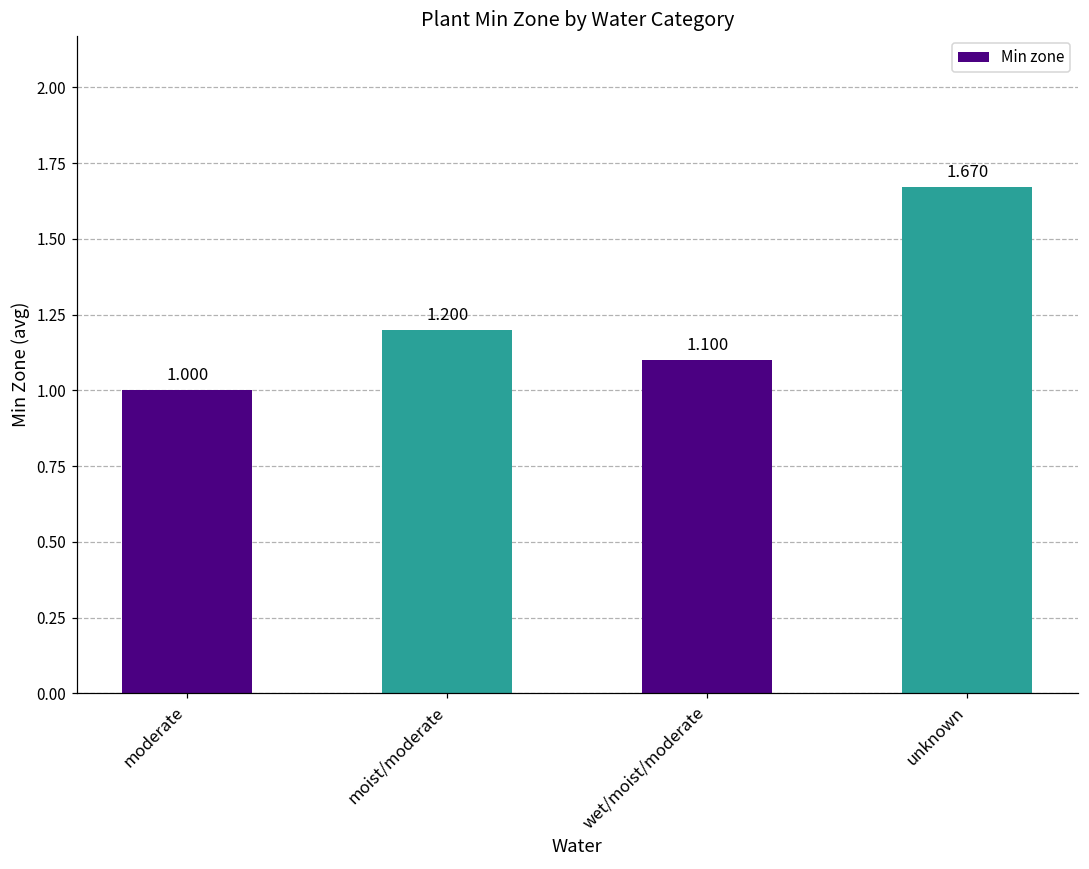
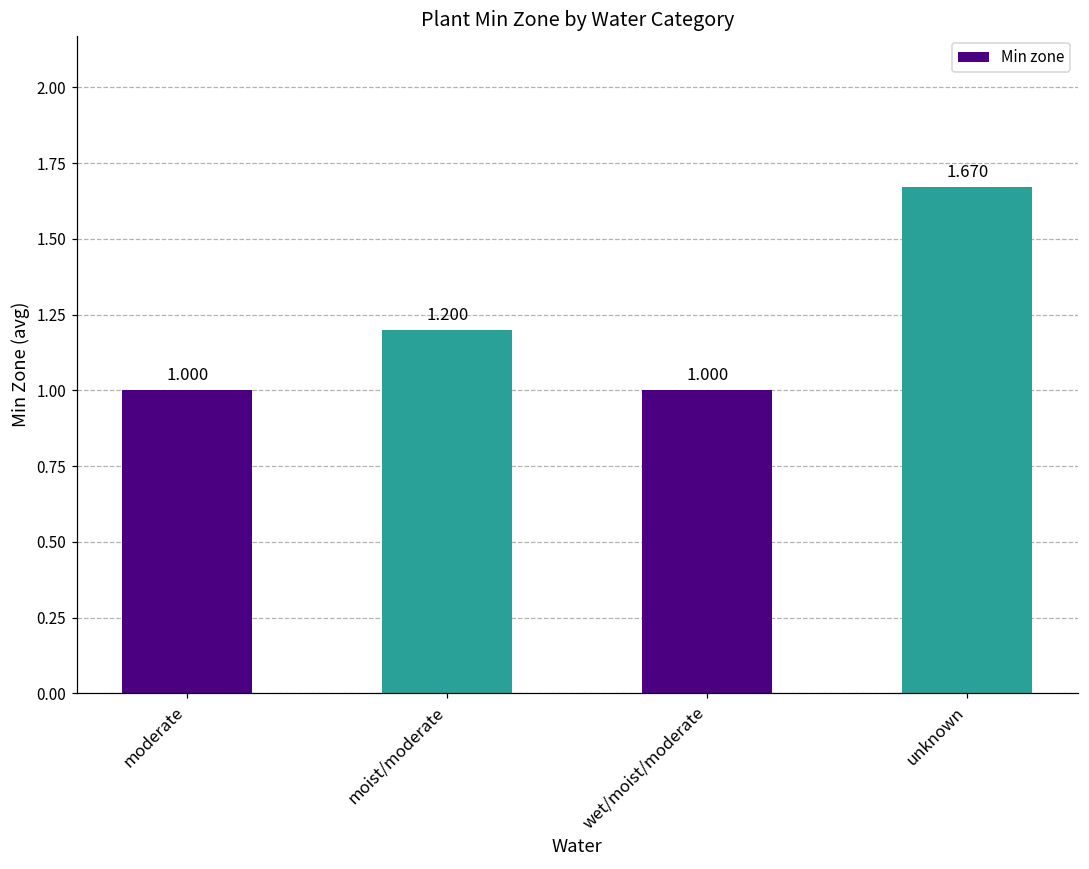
wet/moist/moderate: 1.100 -> 1.000
